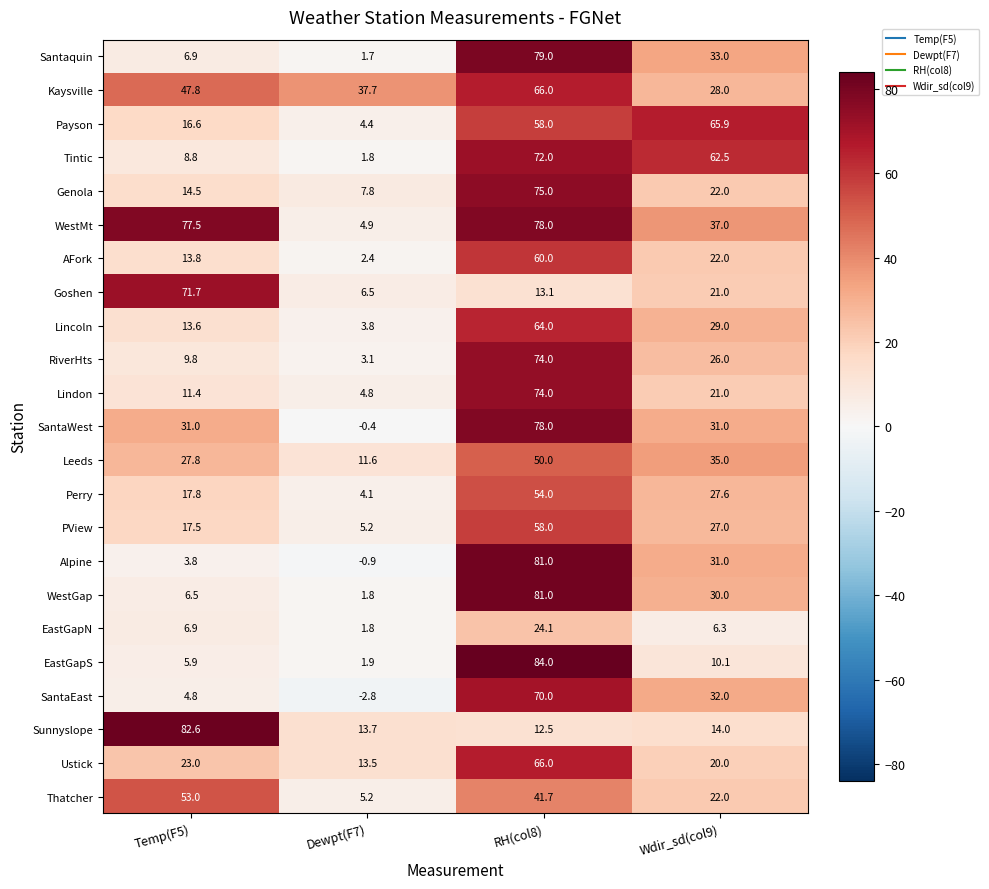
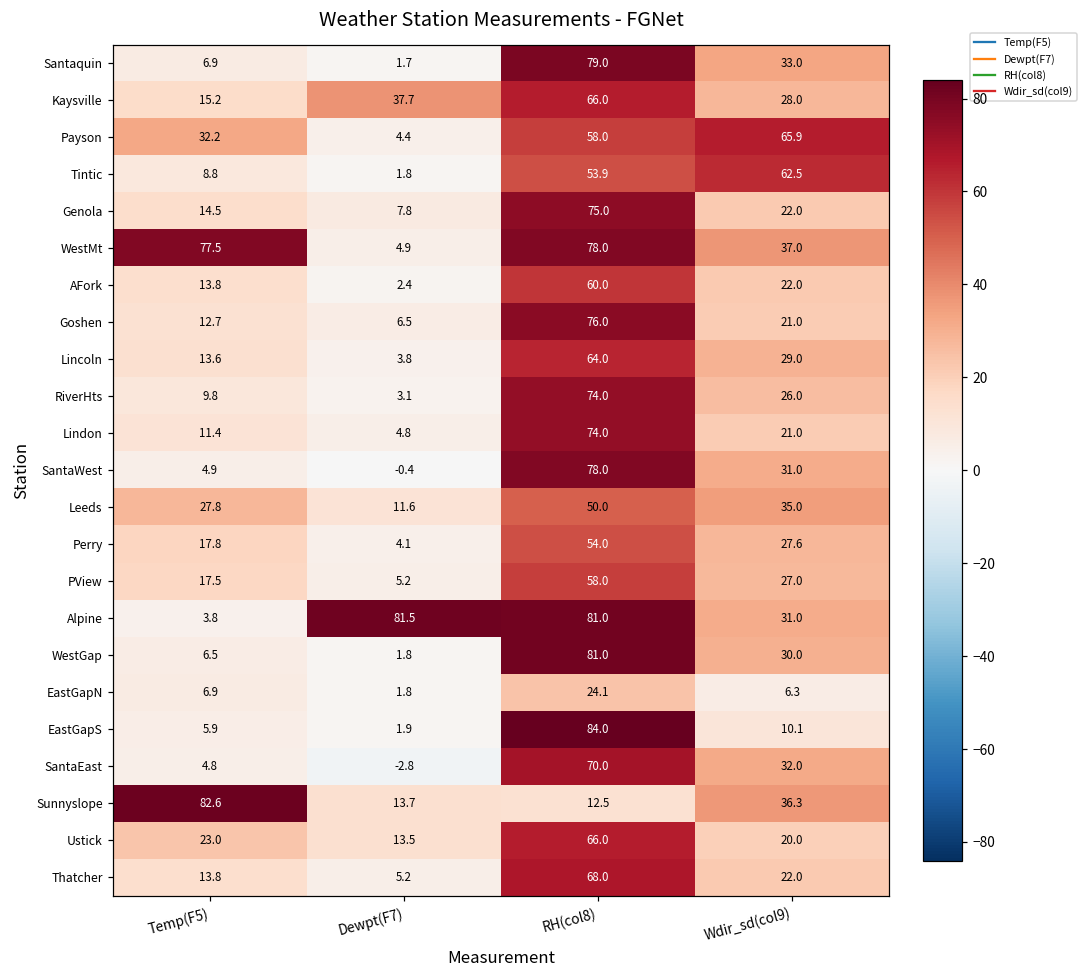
Kaysville, Temp(F5): 47.8 -> 15.2
Payson, Temp(F5): 16.6 -> 32.2
Tintic, RH(col8): 72.0 -> 53.9
Goshen, Temp(F5): 71.7 -> 12.7
Goshen, RH(col8): 13.1 -> 76.0
SantaWest, Temp(F5): 31.0 -> 4.9
Alpine, Dewpt(F7): -0.9 -> 81.5
Sunnyslope, Wdir_sd(col9): 14.0 -> 36.3
Thatcher, Temp(F5): 53.0 -> 13.8
Thatcher, RH(col8): 41.7 -> 68.0
